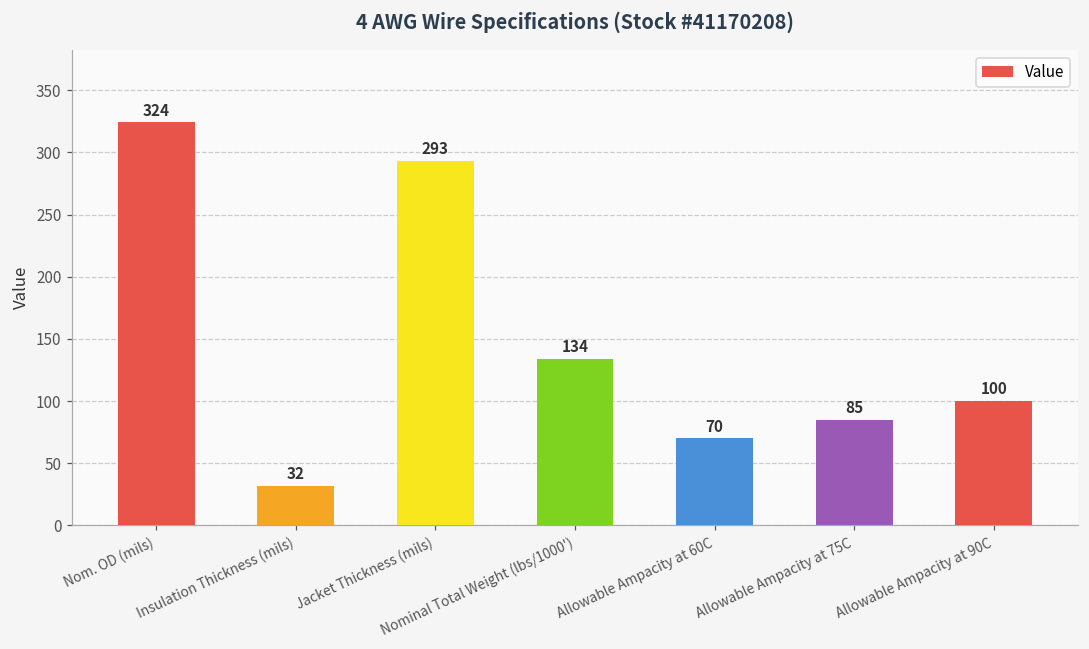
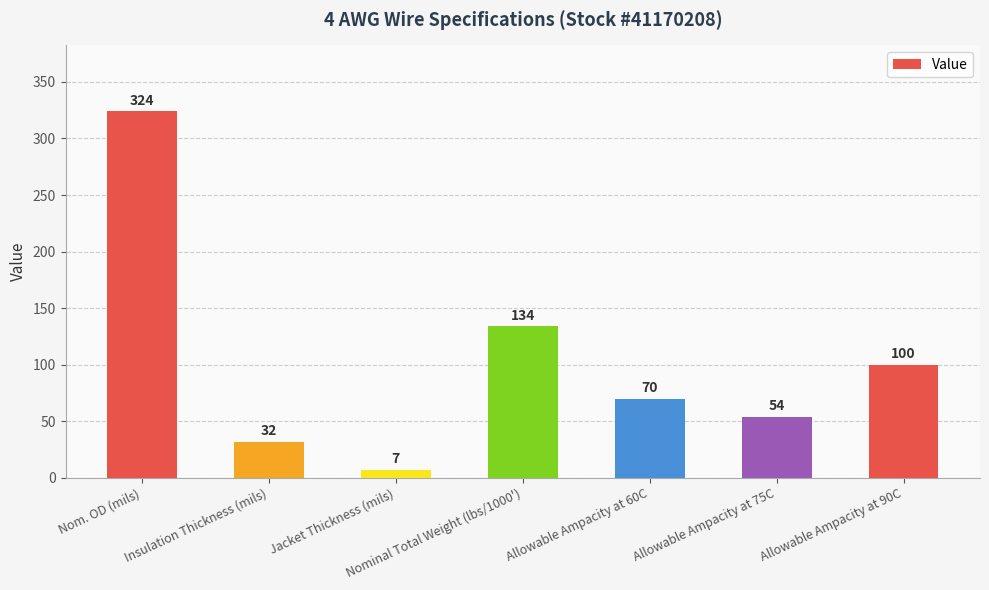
Jacket Thickness (mils): 293 -> 7
Allowable Ampacity at 75C: 85 -> 54
